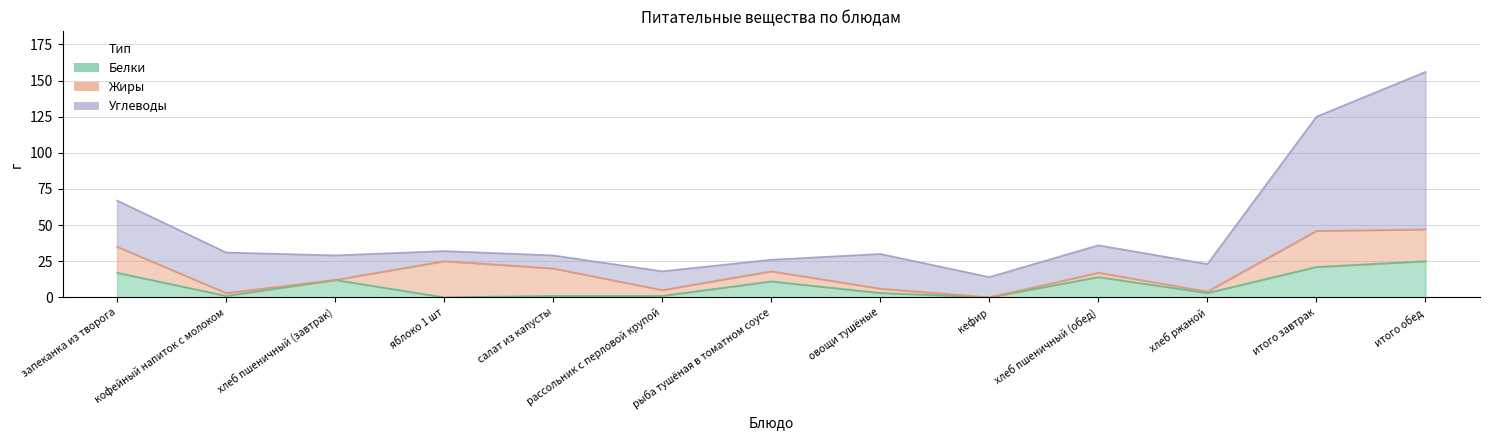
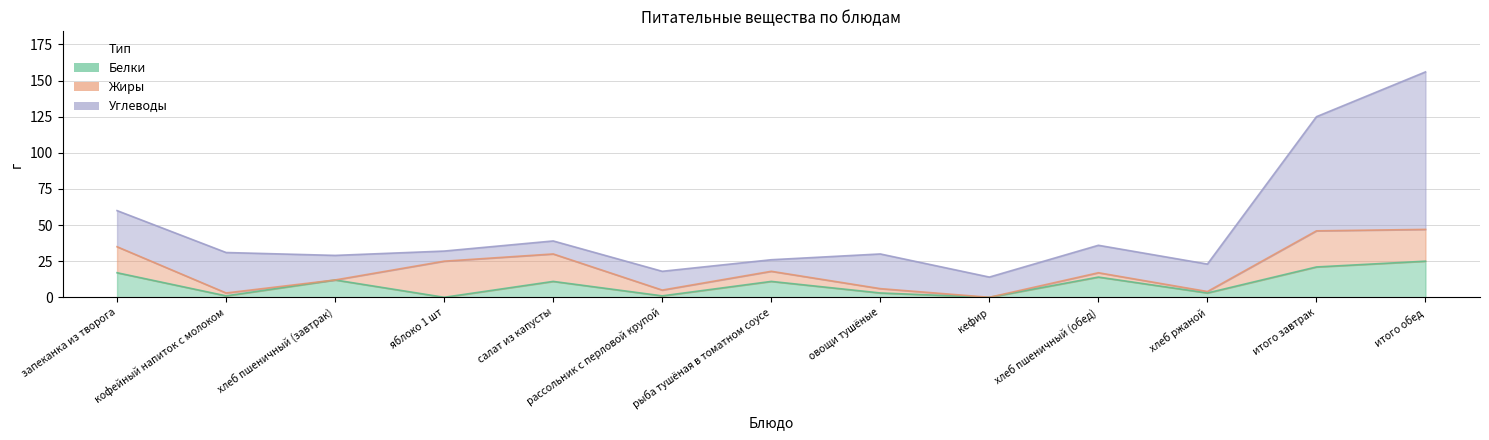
Углеводы, запеканка из творога: 32 -> 25
Белки, салат из капусты: 1 -> 11
